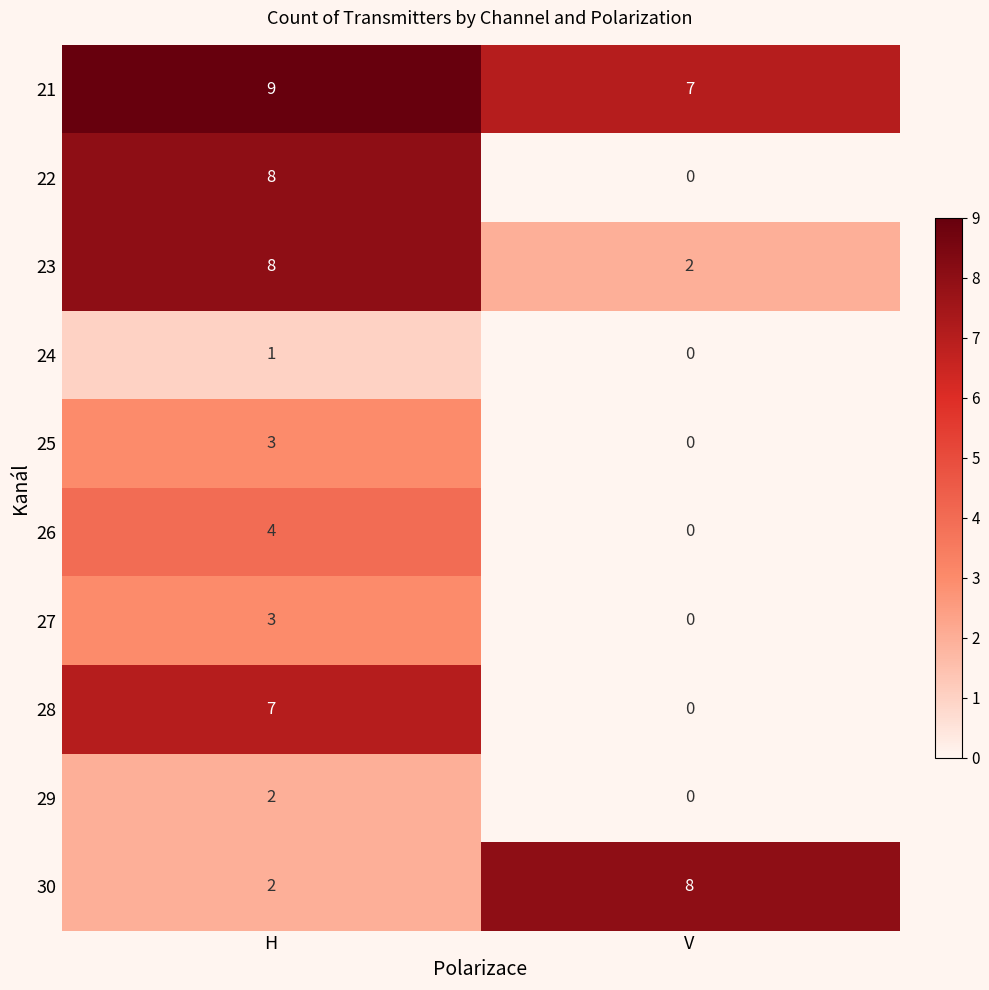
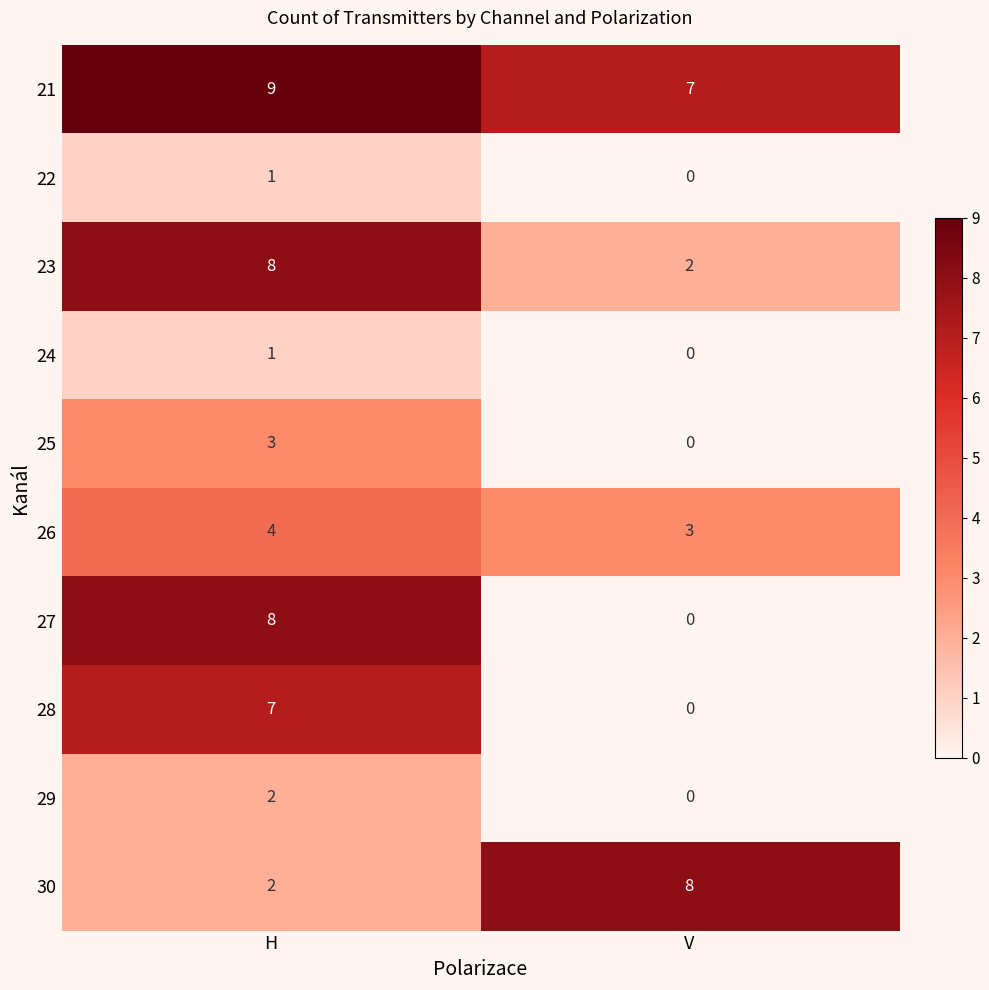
22, H: 8 -> 1
26, V: 0 -> 3
27, H: 3 -> 8
